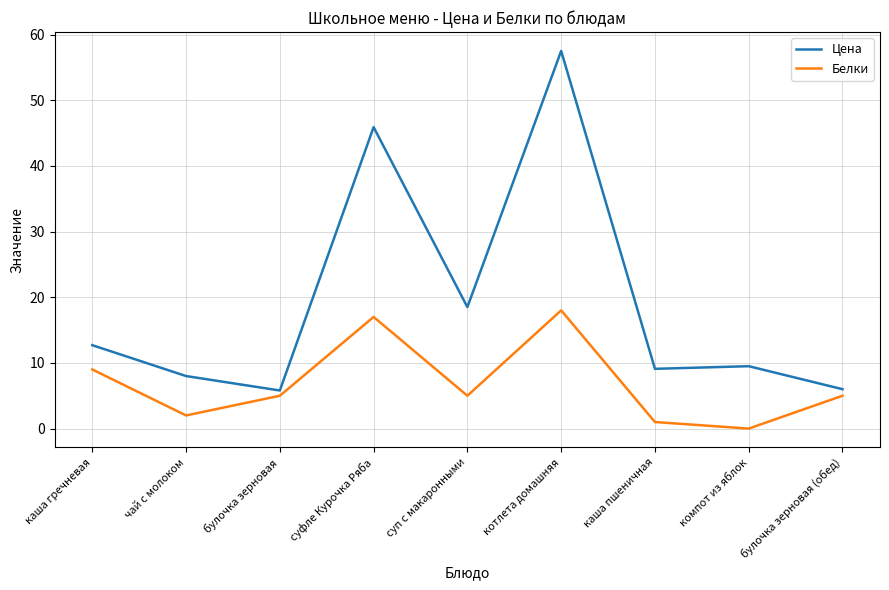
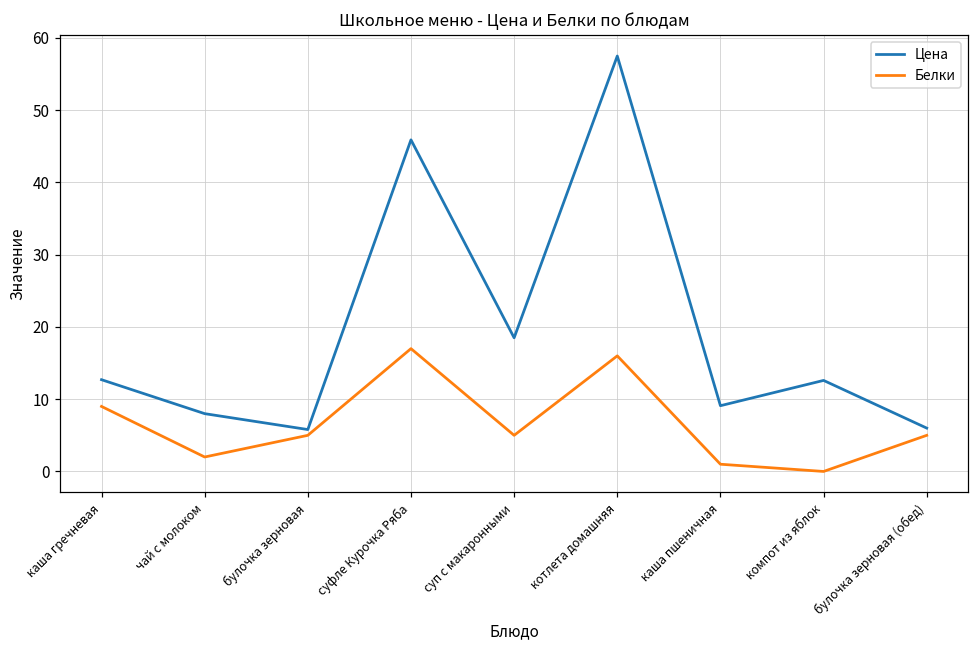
Белки, котлета домашняя: 18 -> 16
Цена, компот из яблок: 10 -> 13
